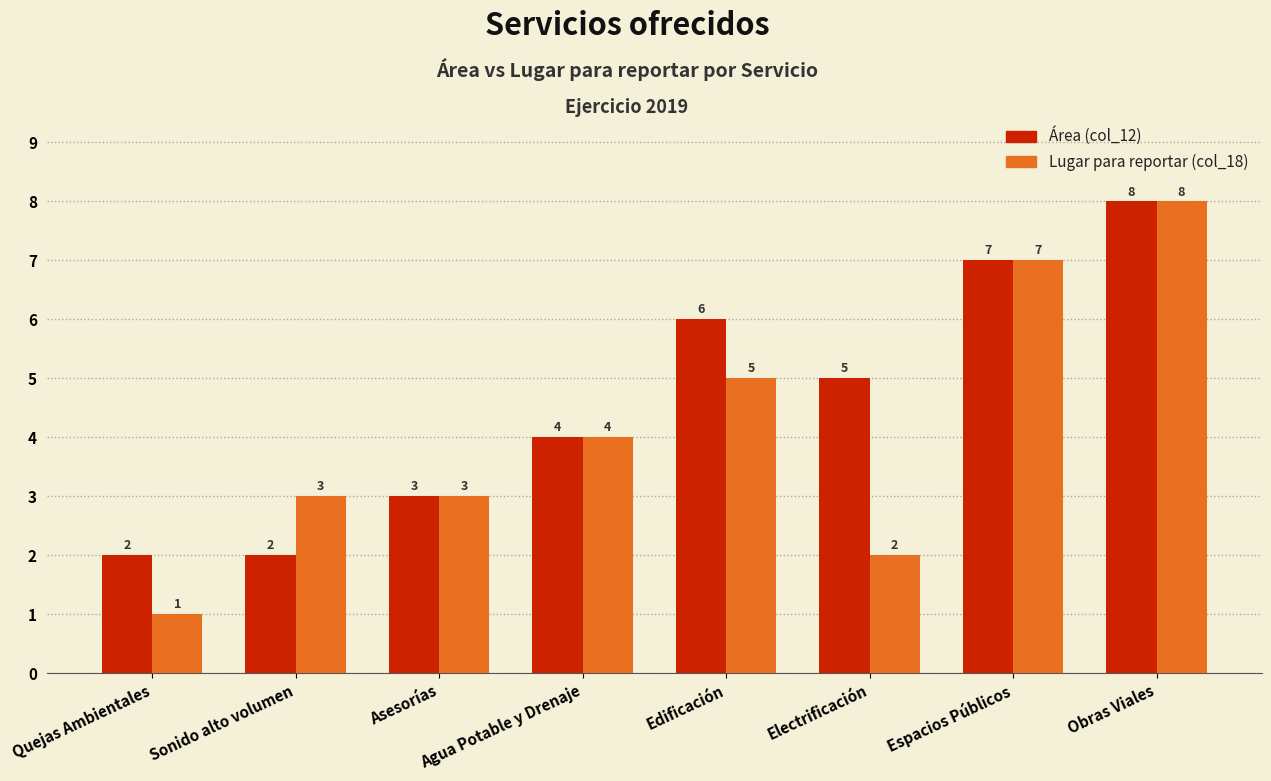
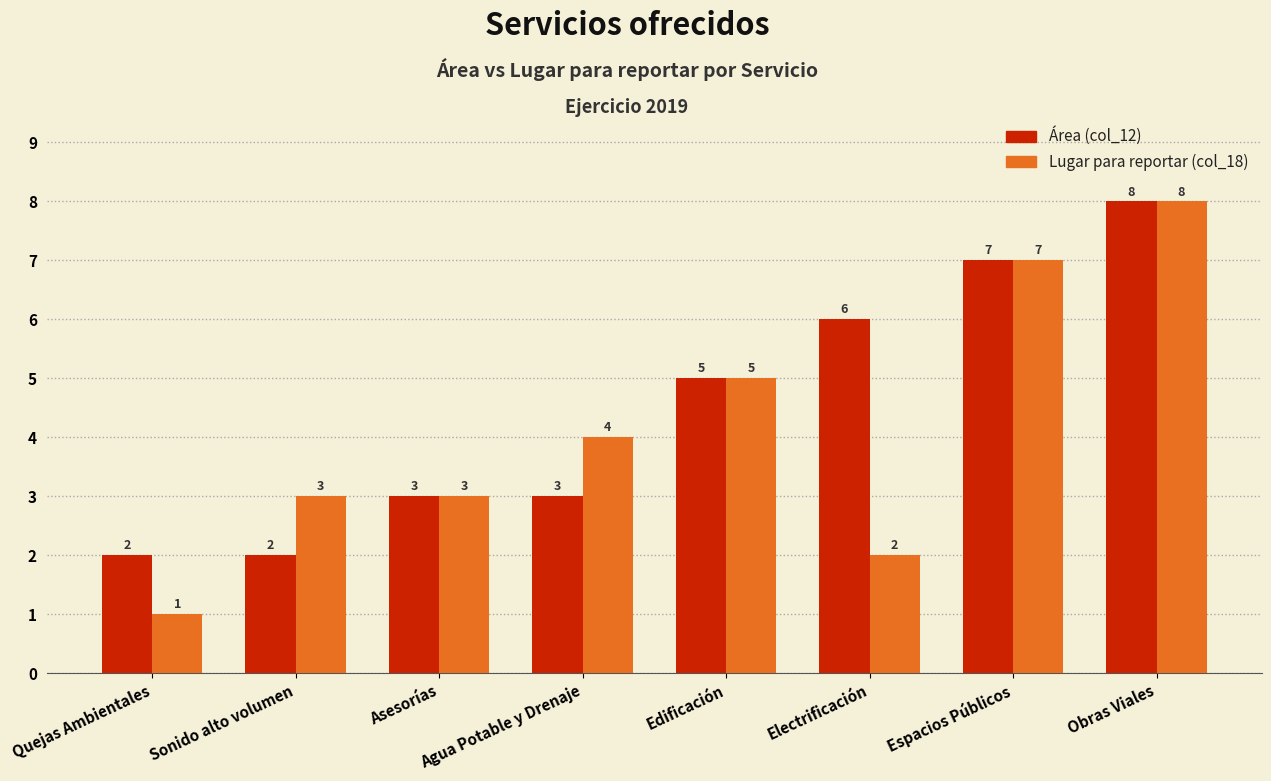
Área (col_12), Agua Potable y Drenaje: 4 -> 3
Área (col_12), Edificación: 6 -> 5
Área (col_12), Electrificación: 5 -> 6
